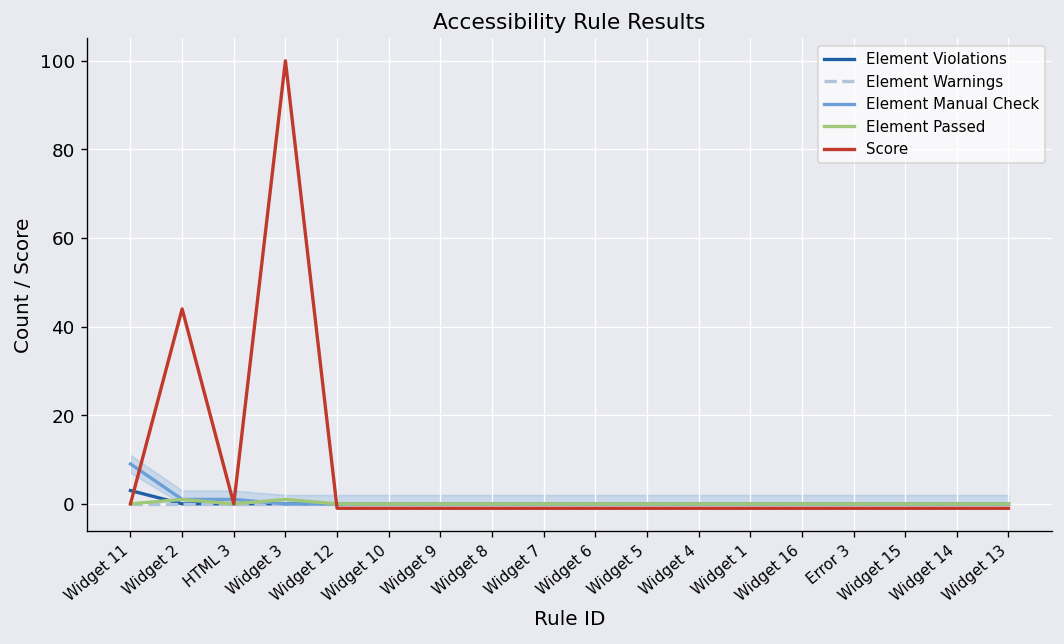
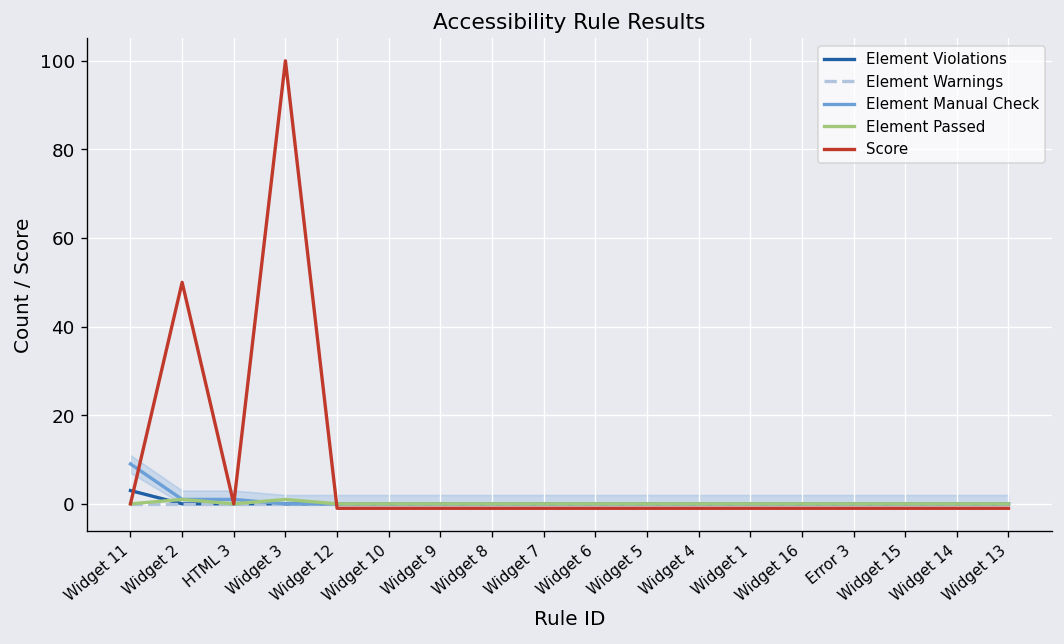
Score, Widget 2: 44 -> 50
